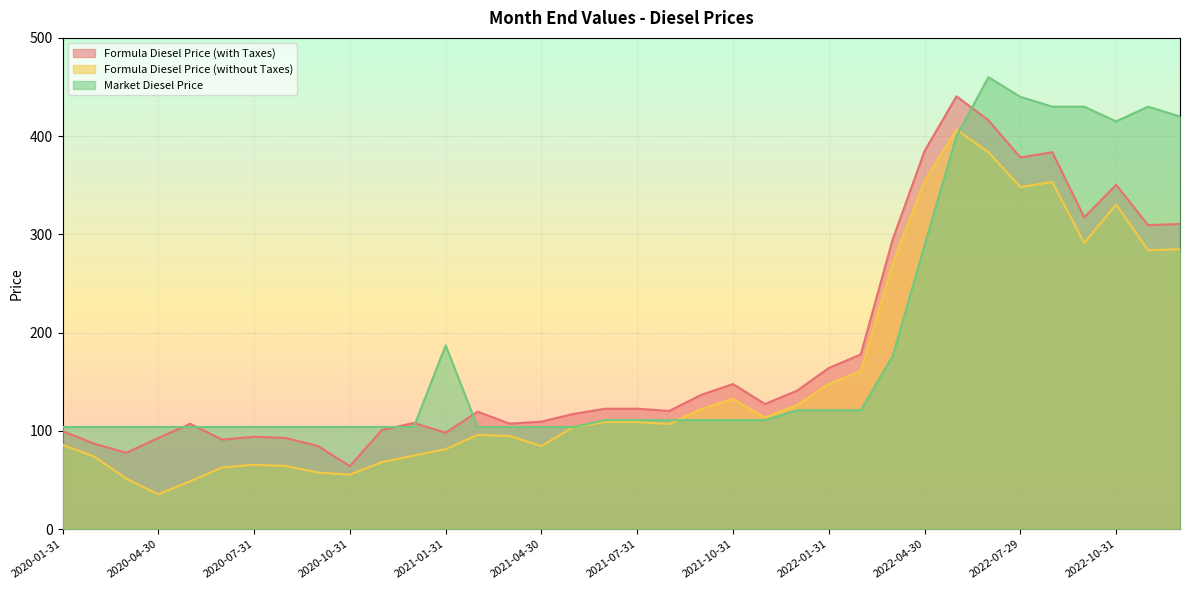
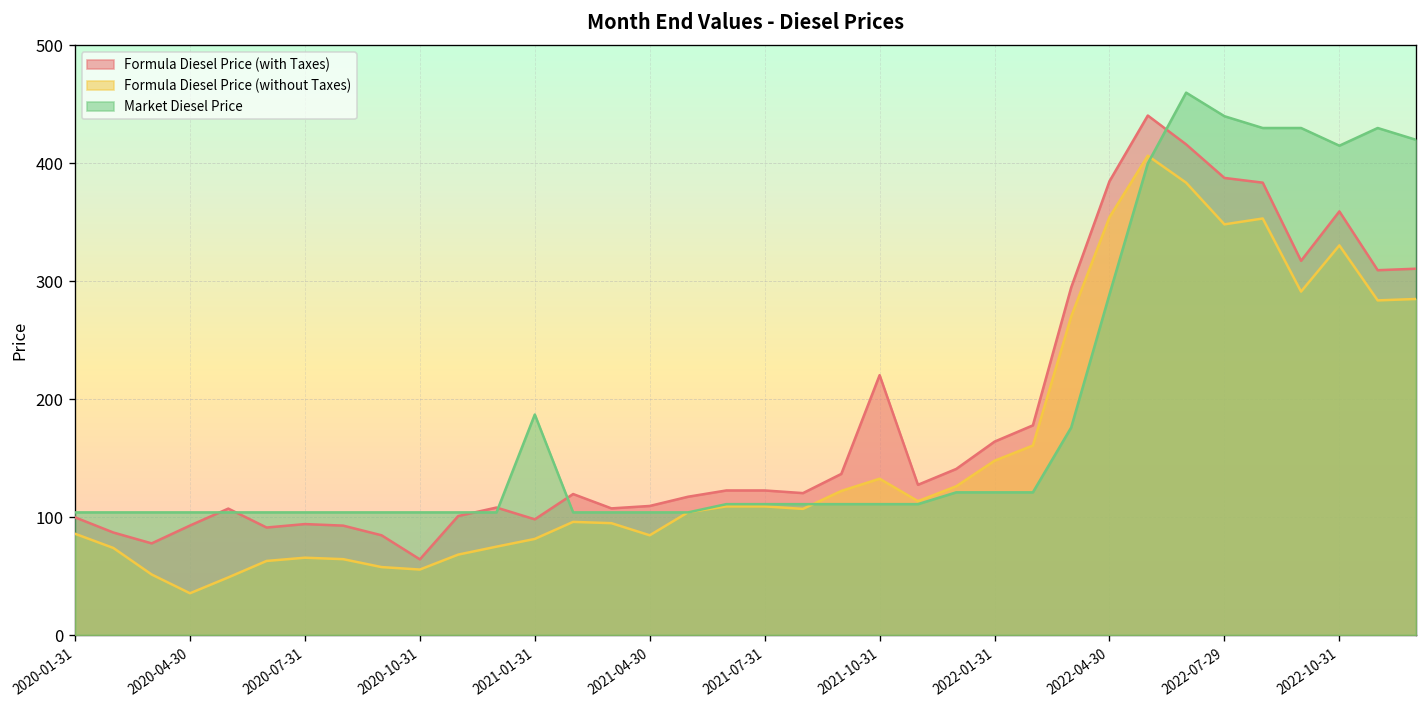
Formula Diesel Price (with Taxes), 2021-10-31: 150 -> 220
Formula Diesel Price (with Taxes), 2022-07-29: 380 -> 390
Formula Diesel Price (with Taxes), 2022-10-31: 350 -> 360
